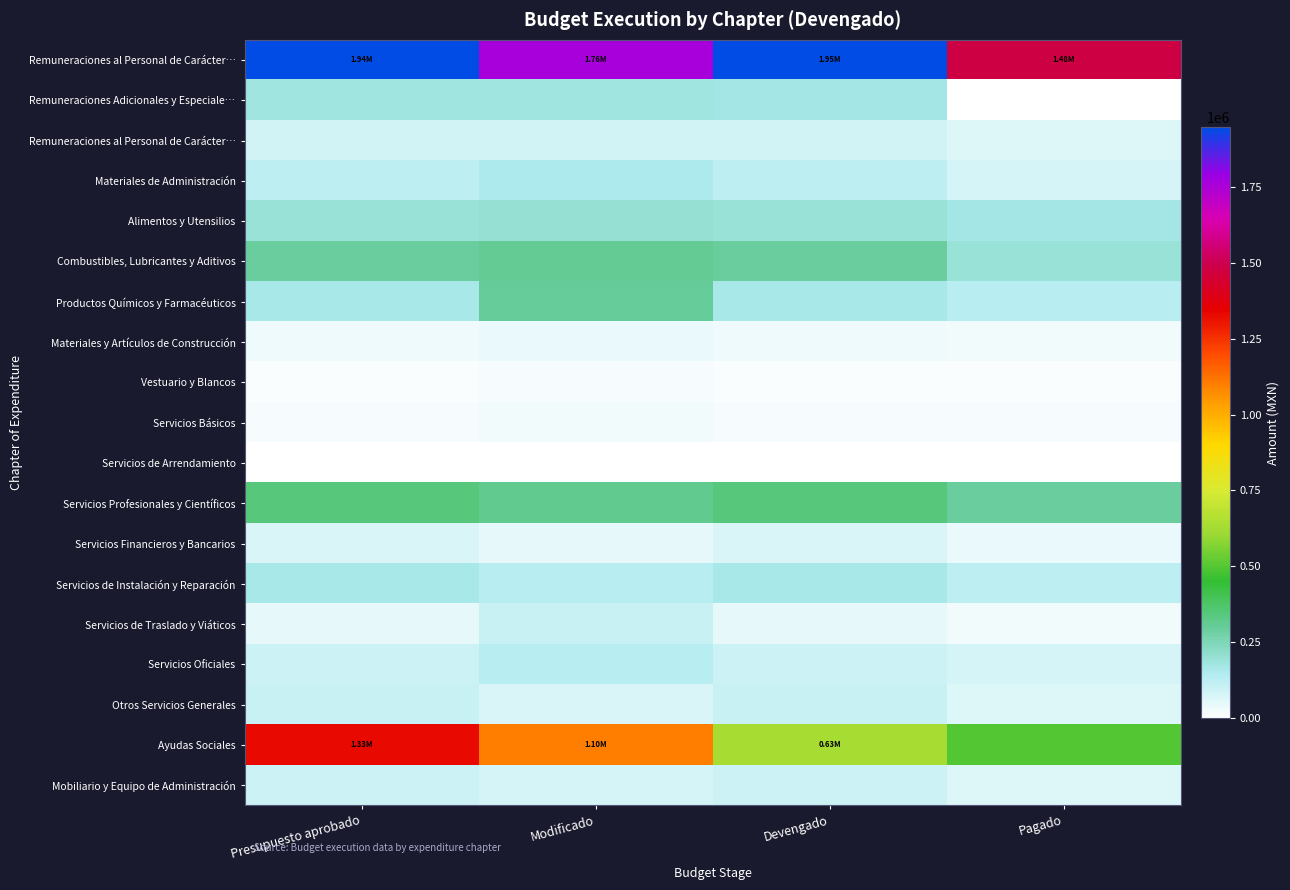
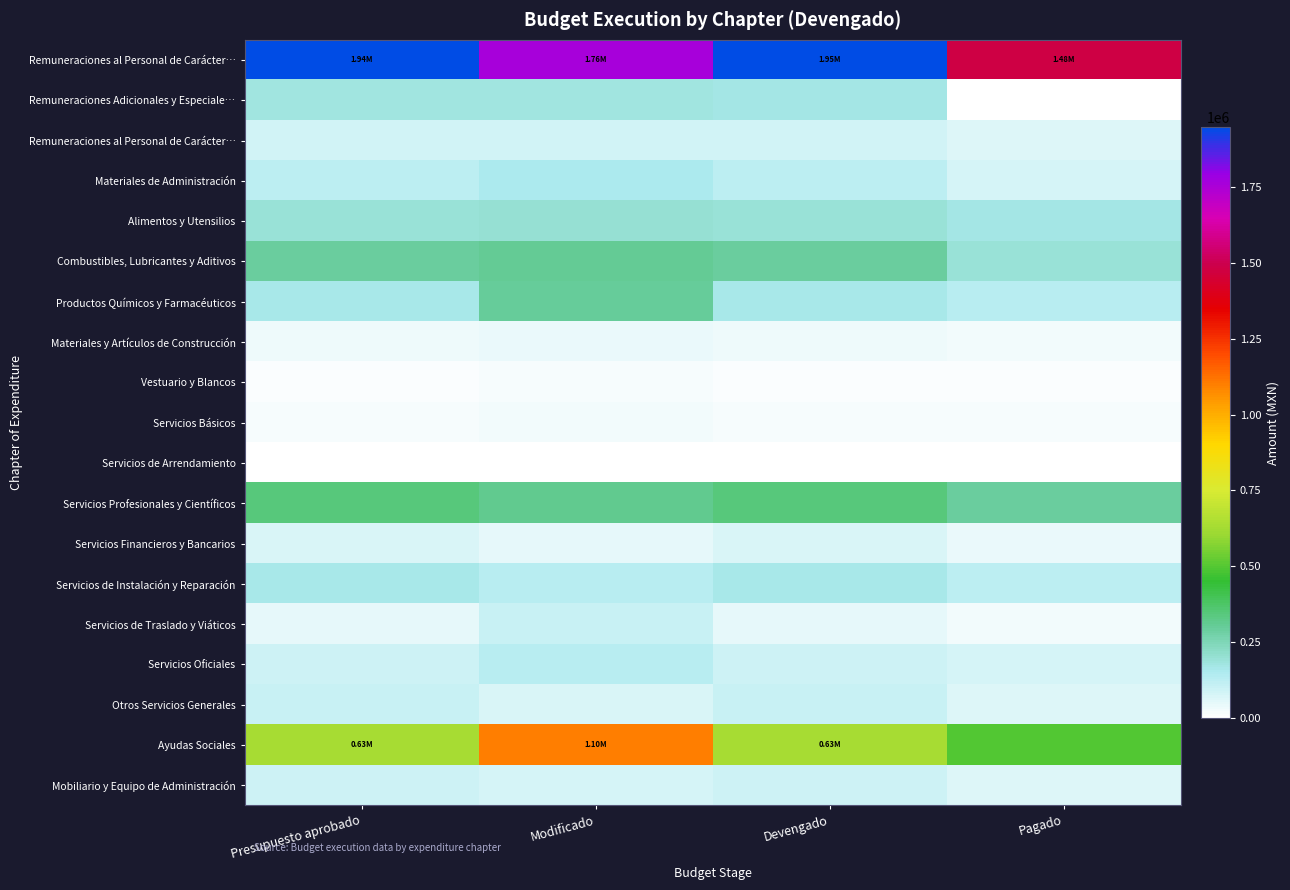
Ayudas Sociales, Presupuesto aprobado: 1.33M -> 0.63M
